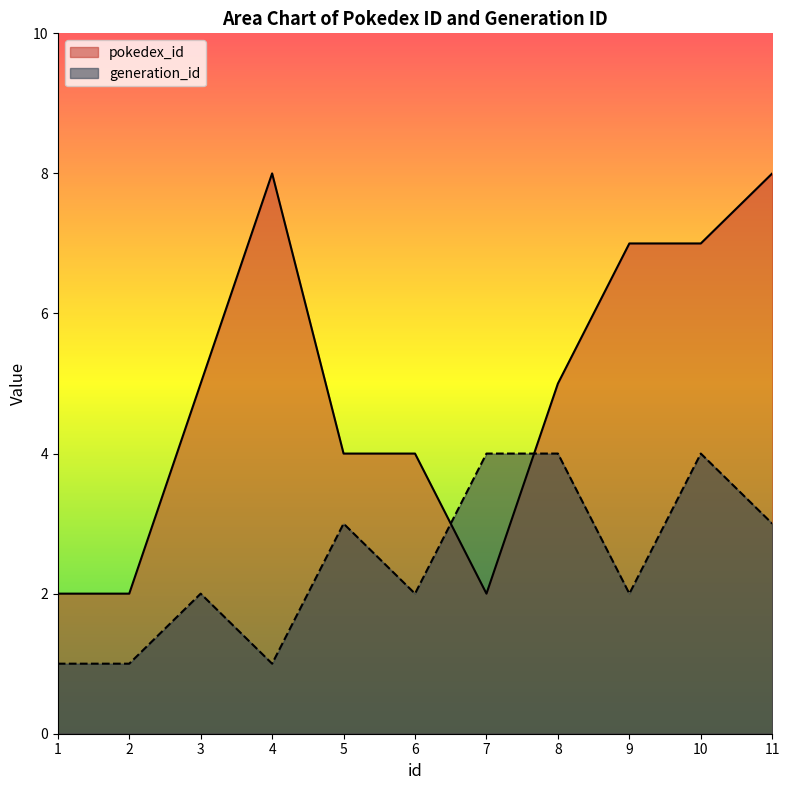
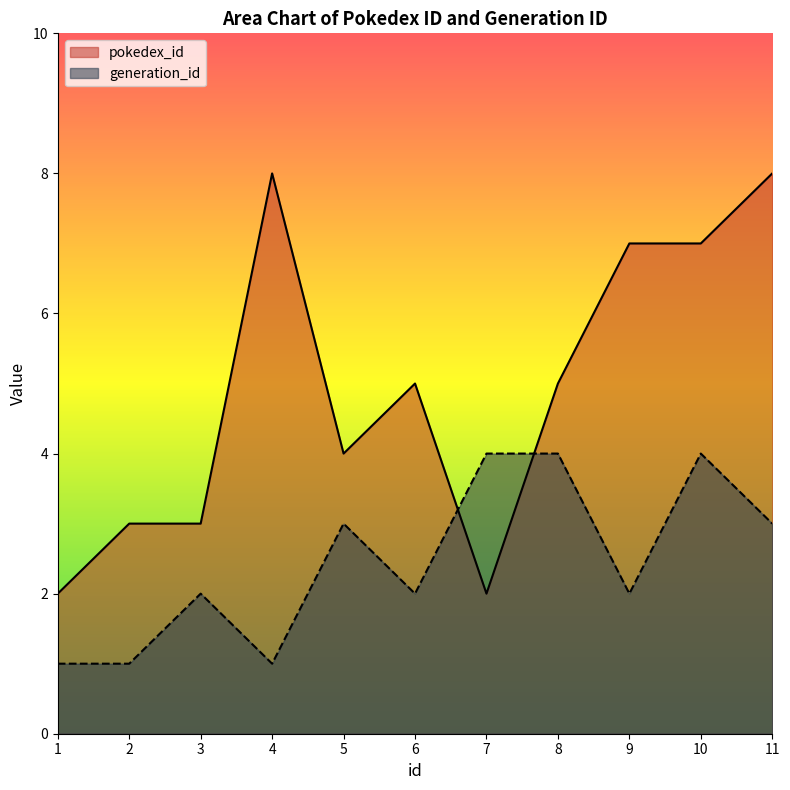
pokedex_id, 2: 2 -> 3
pokedex_id, 3: 5 -> 3
pokedex_id, 6: 4 -> 5
